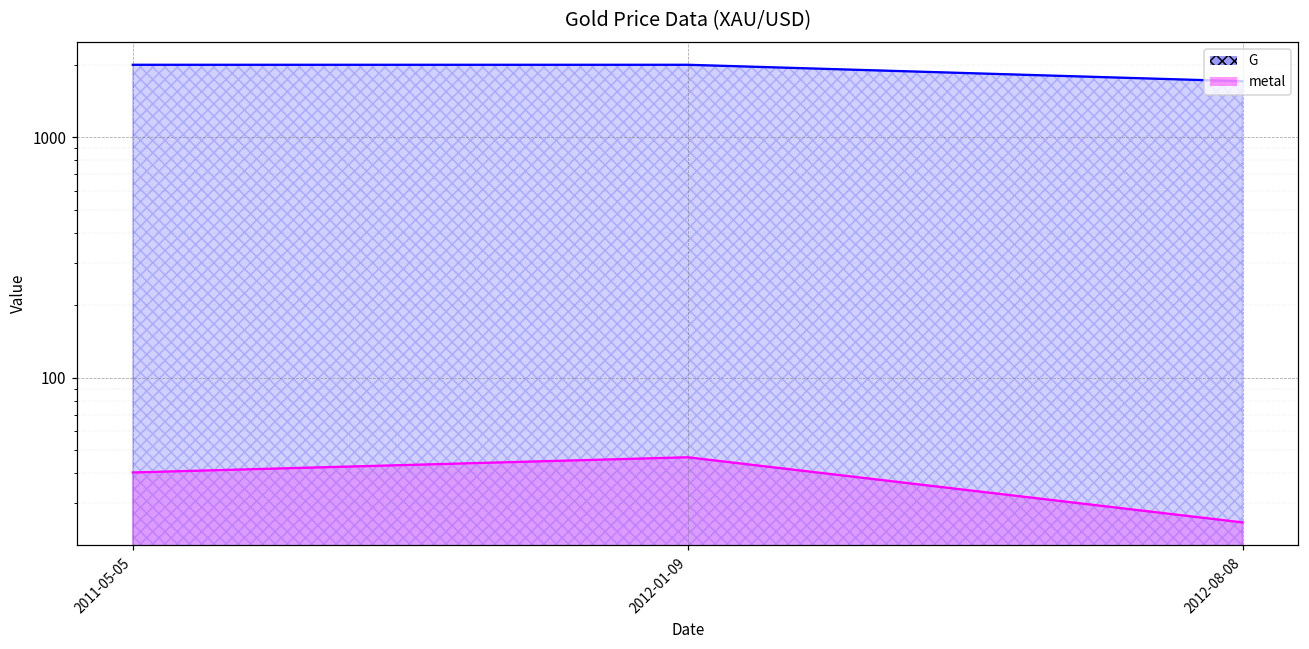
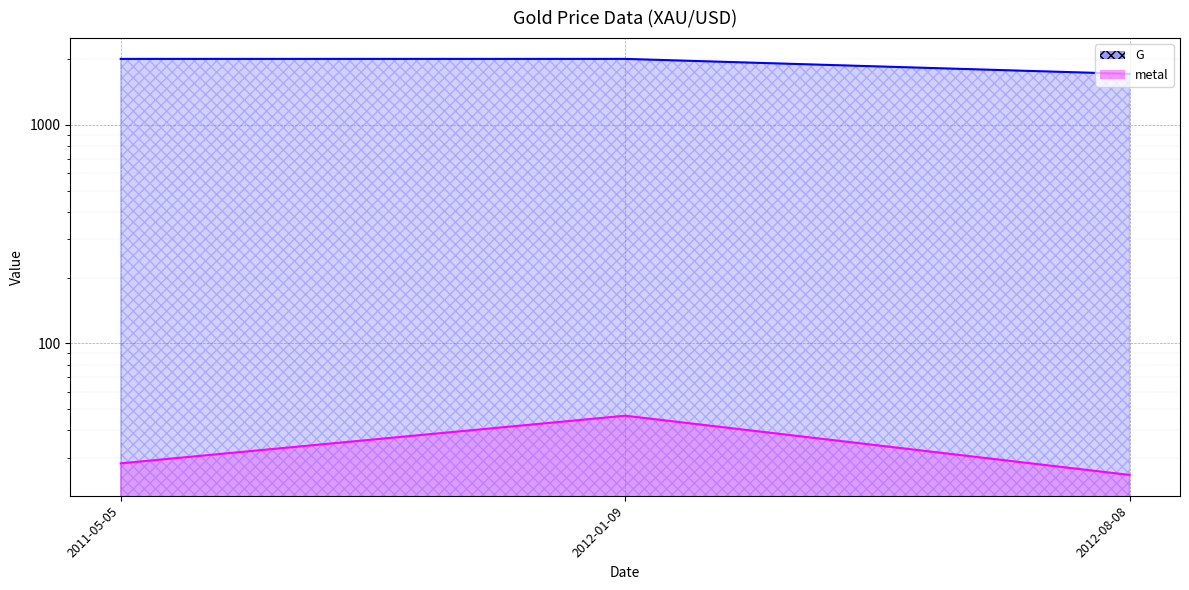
metal, 2011-05-05: 40 -> 28
